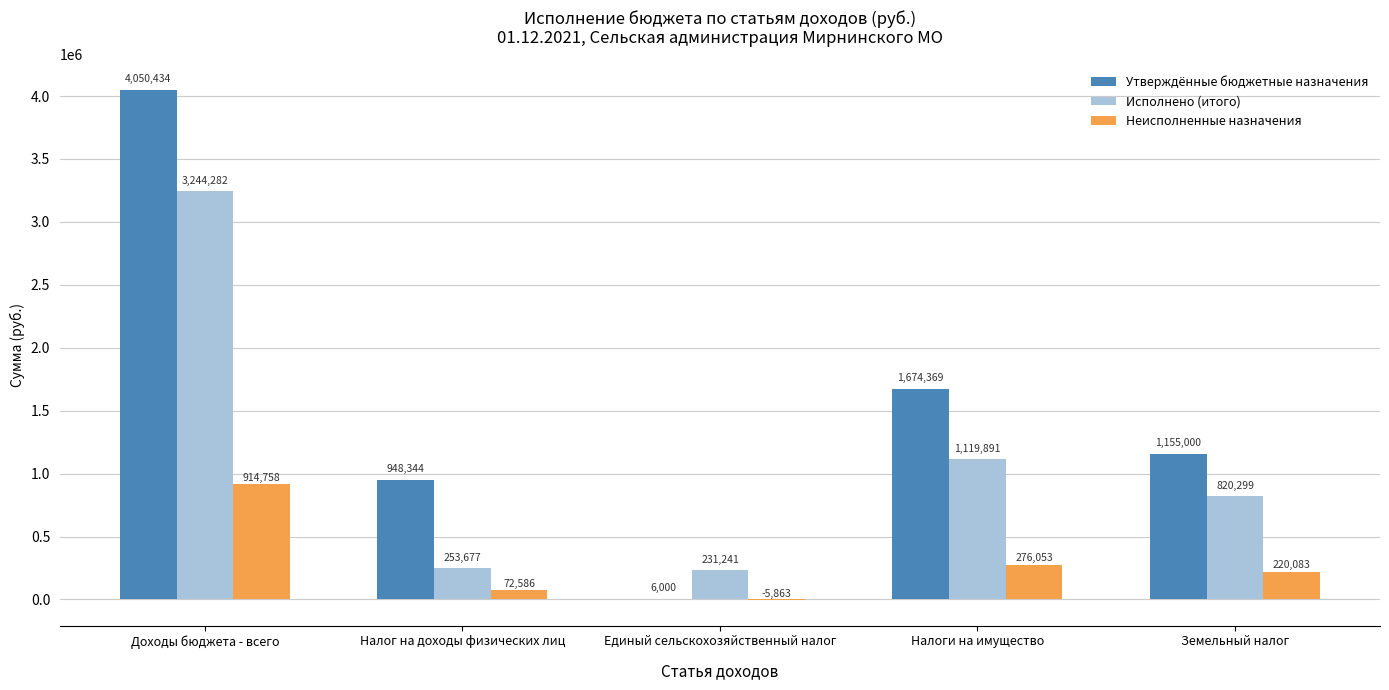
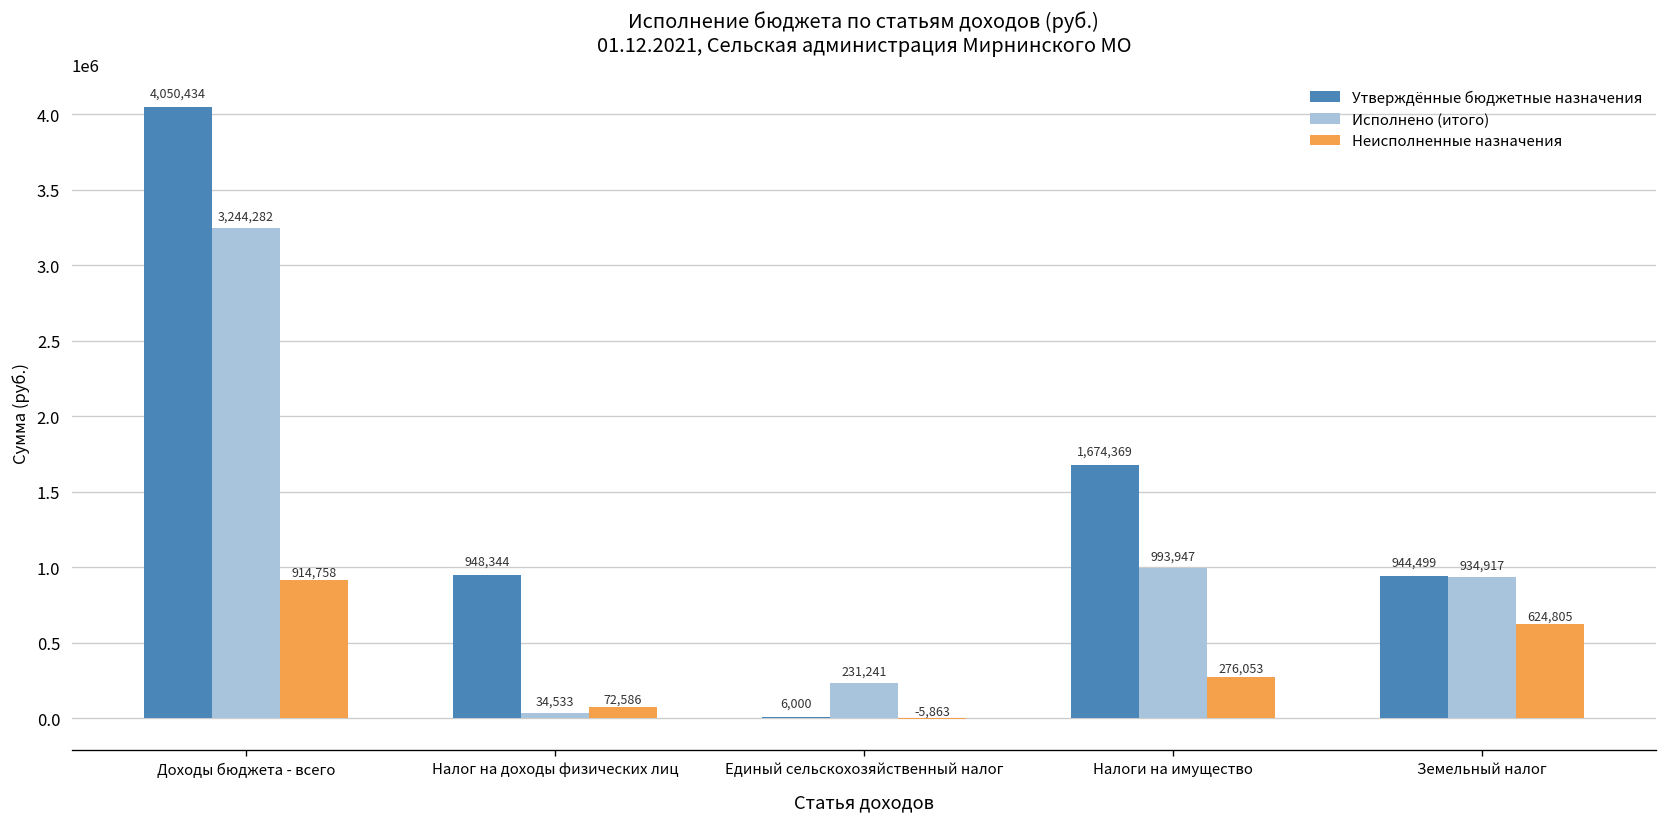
Исполнено (итого), Налог на доходы физических лиц: 253,677 -> 34,533
Исполнено (итого), Налоги на имущество: 1,119,891 -> 993,947
Утверждённые бюджетные назначения, Земельный налог: 1,155,000 -> 944,499
Исполнено (итого), Земельный налог: 820,299 -> 934,917
Неисполненные назначения, Земельный налог: 220,083 -> 624,805
